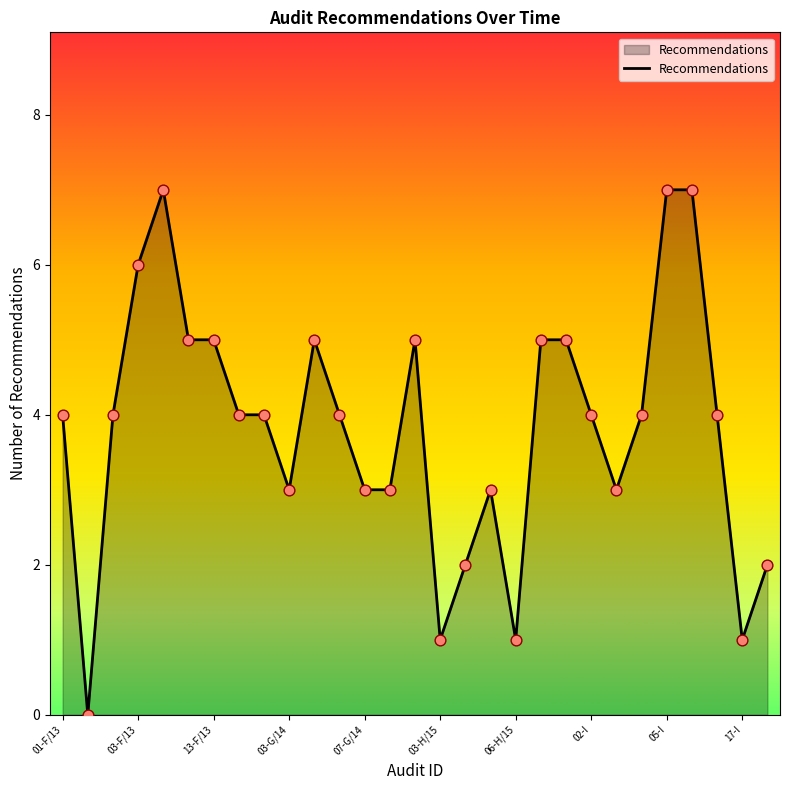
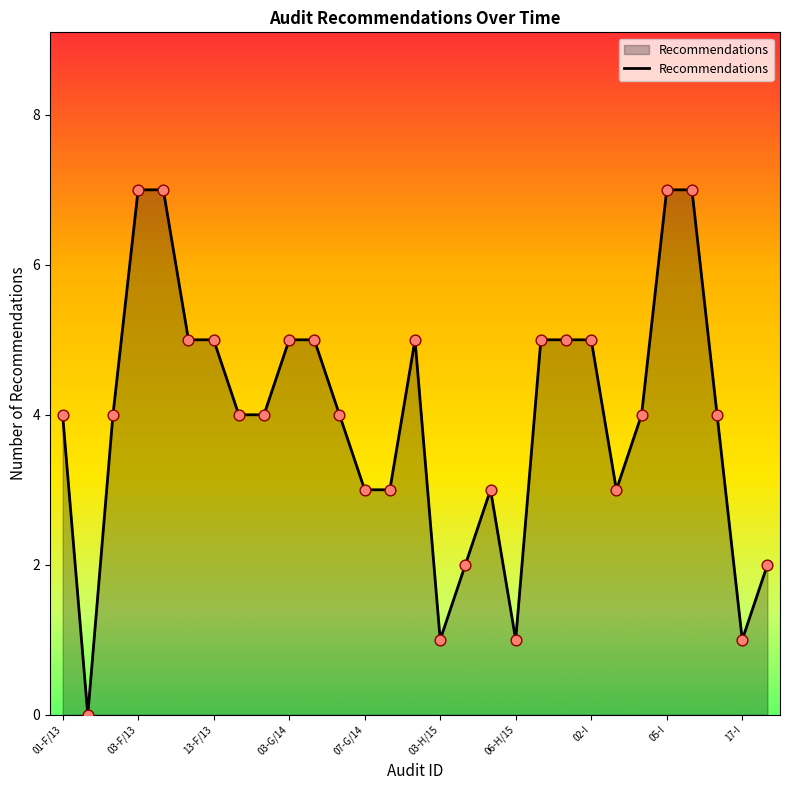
03-F/13: 6 -> 7
03-G/14: 3 -> 5
02-I: 4 -> 5
